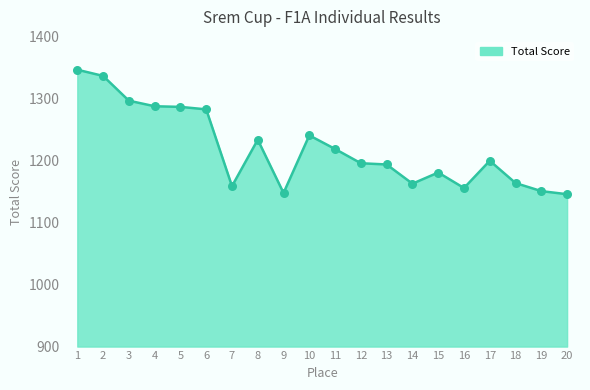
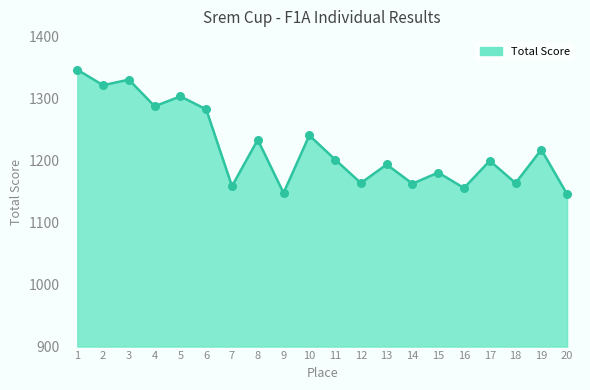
2: 1340 -> 1320
3: 1300 -> 1330
5: 1290 -> 1300
11: 1220 -> 1200
12: 1200 -> 1160
19: 1150 -> 1220
